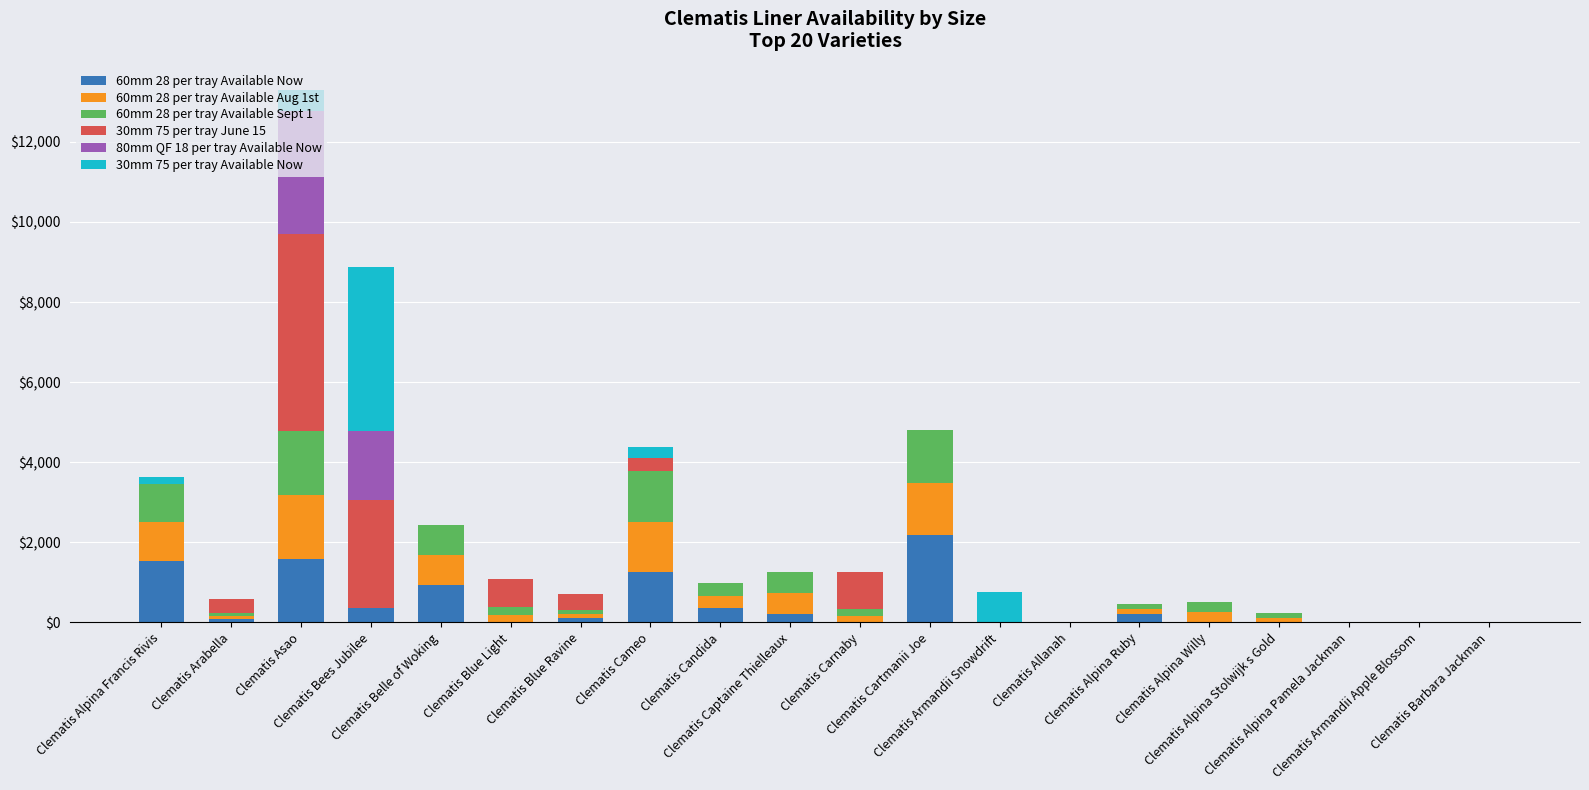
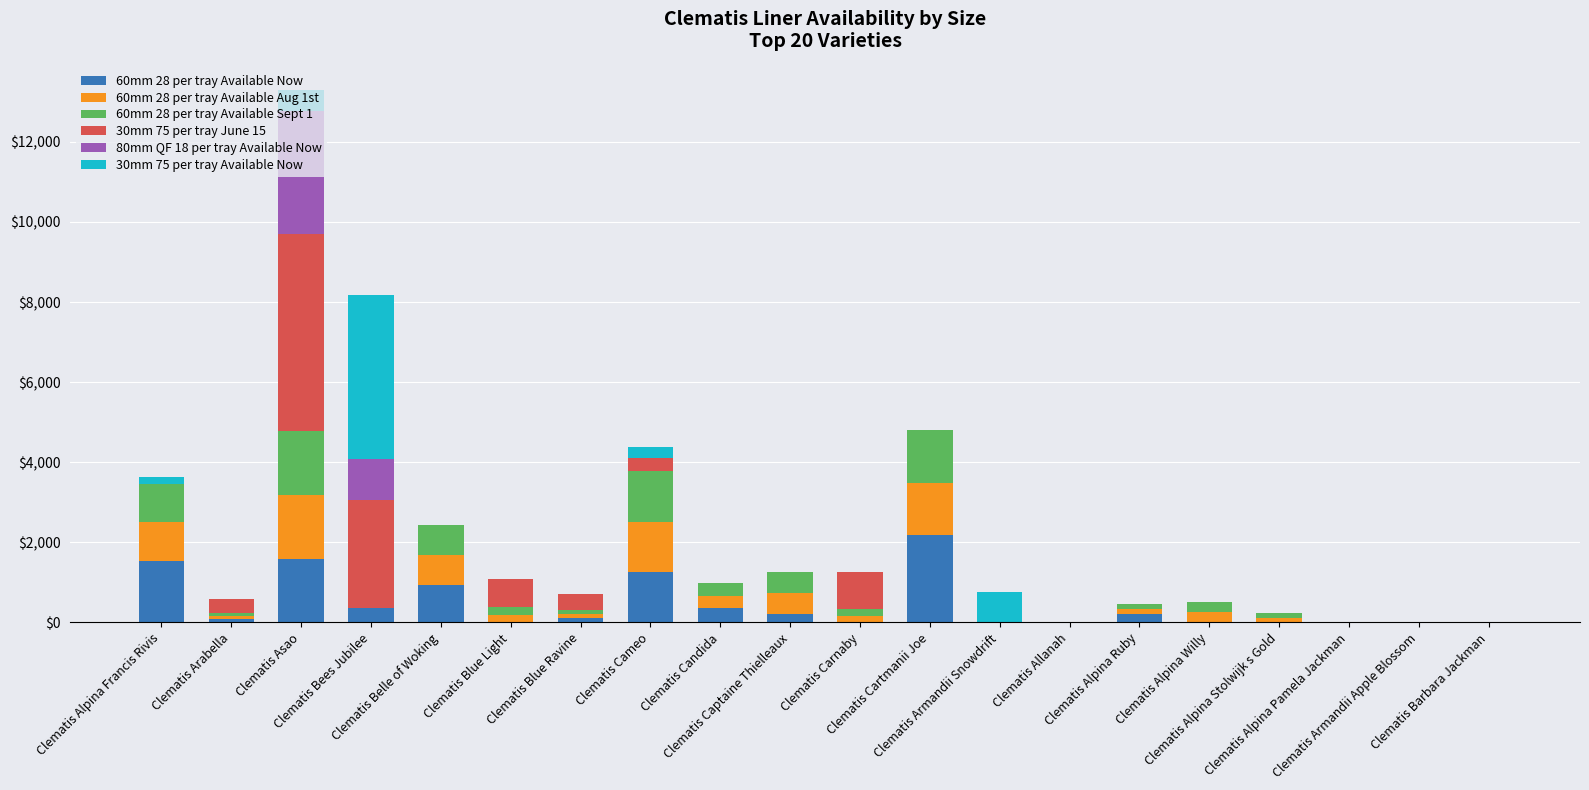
80mm QF 18 per tray Available Now, Clematis Bees Jubilee: $1,700 -> $1,000
